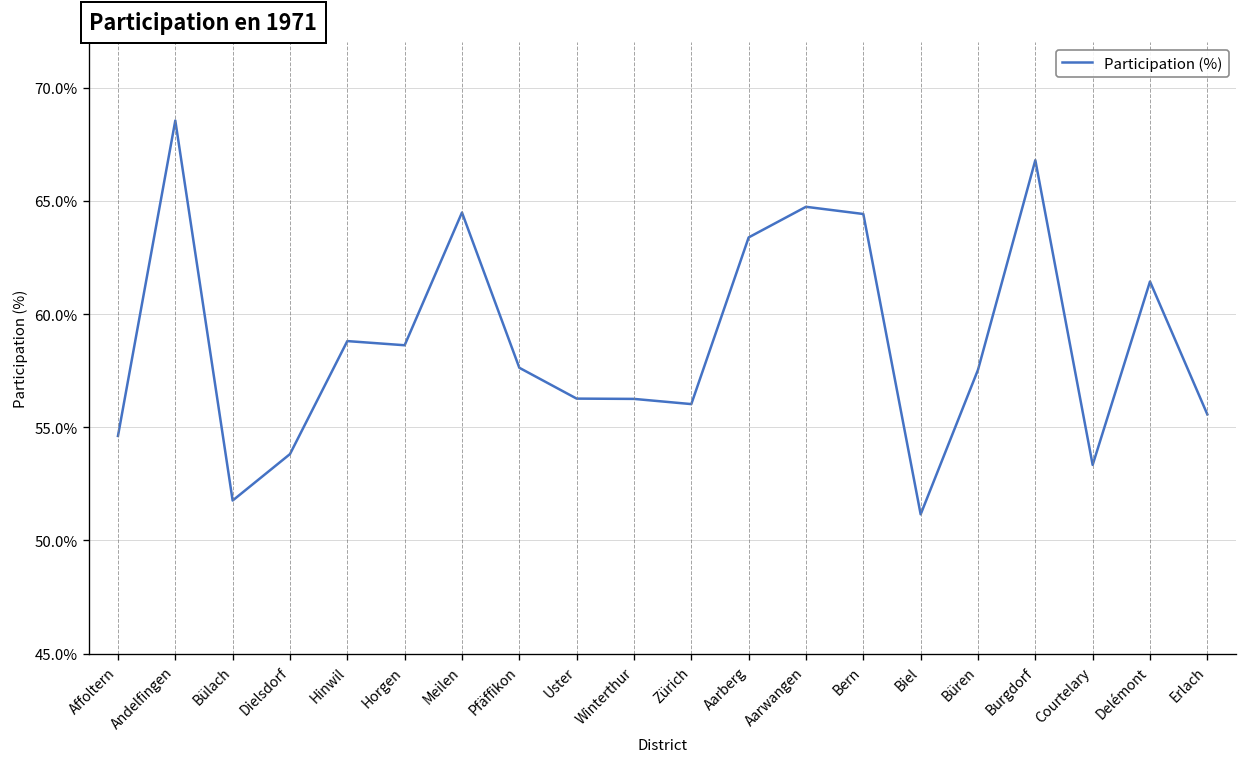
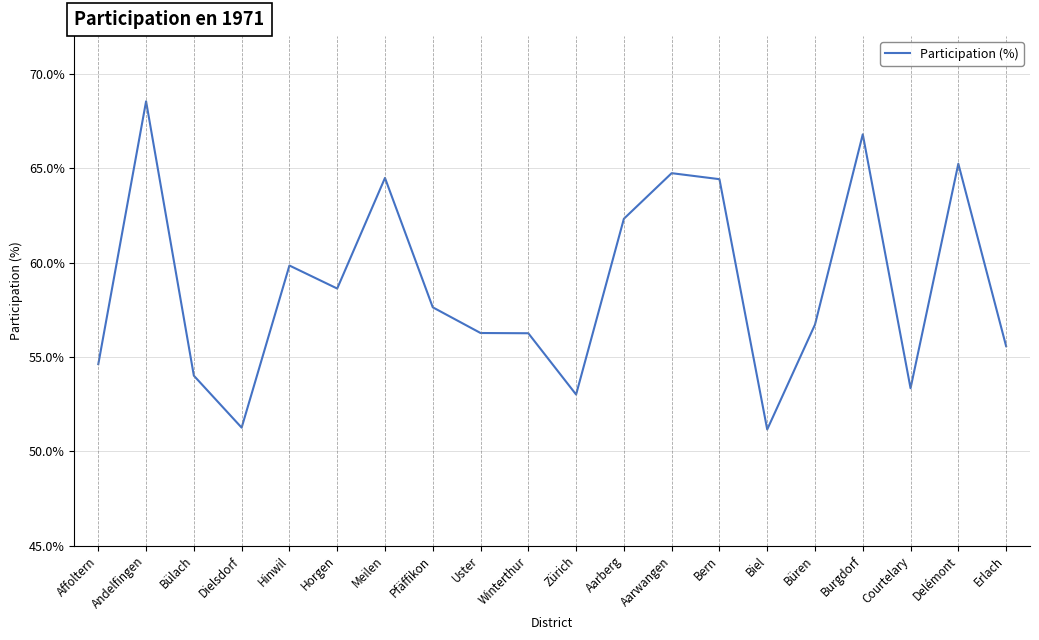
Bülach: 51.8% -> 54.0%
Dielsdorf: 53.8% -> 51.2%
Hinwil: 58.8% -> 59.8%
Zürich: 56.0% -> 53.0%
Aarberg: 63.4% -> 62.3%
Büren: 57.5% -> 56.7%
Delémont: 61.4% -> 65.2%
